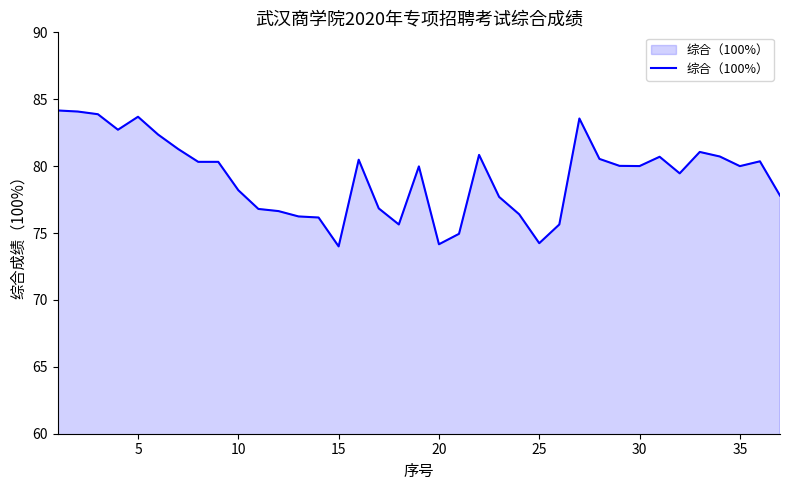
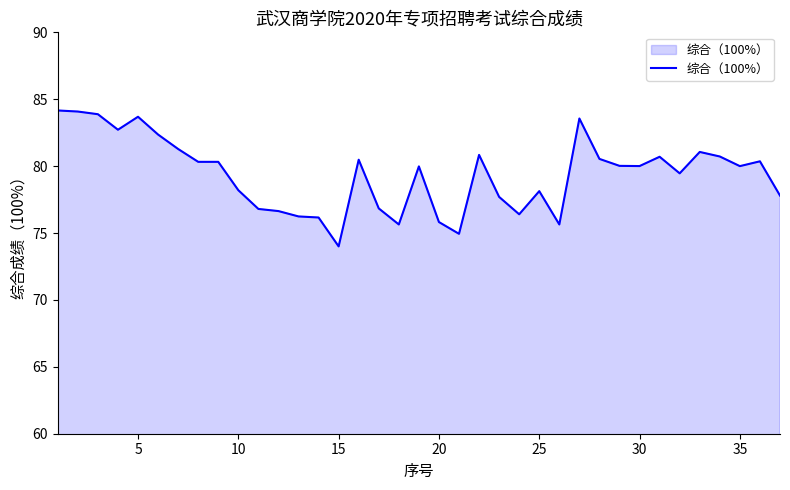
20: 74.2 -> 75.8
25: 74.2 -> 78.1
